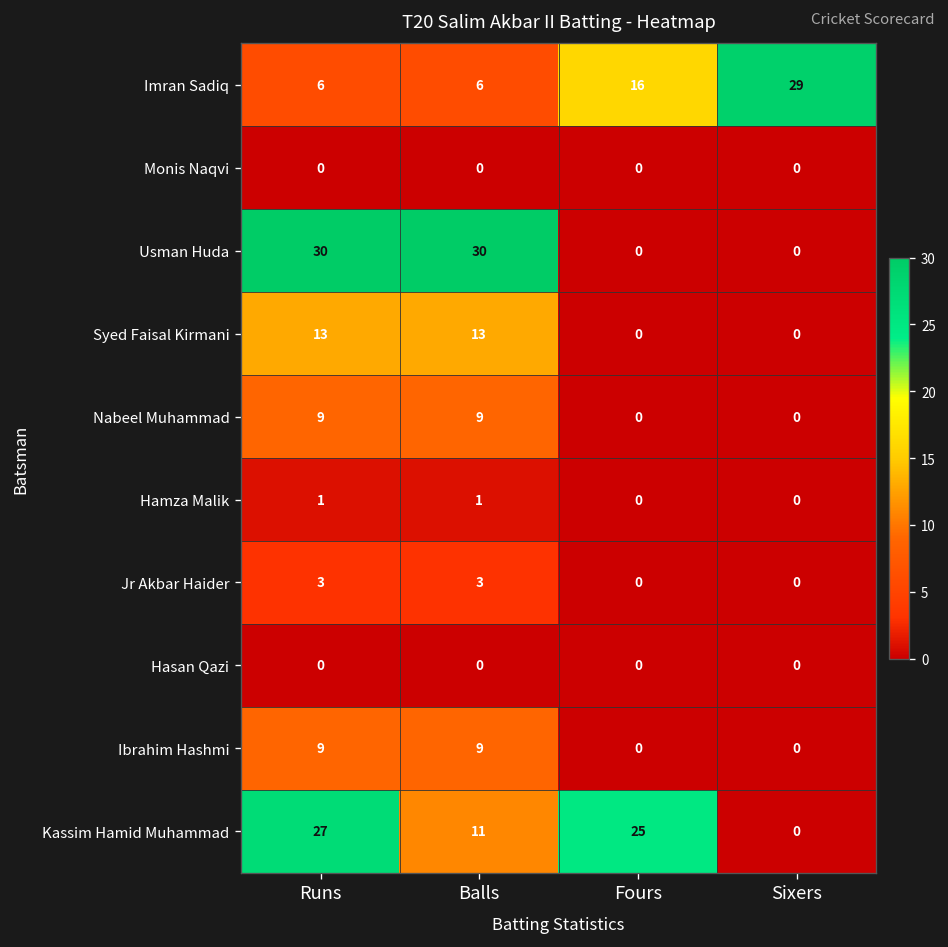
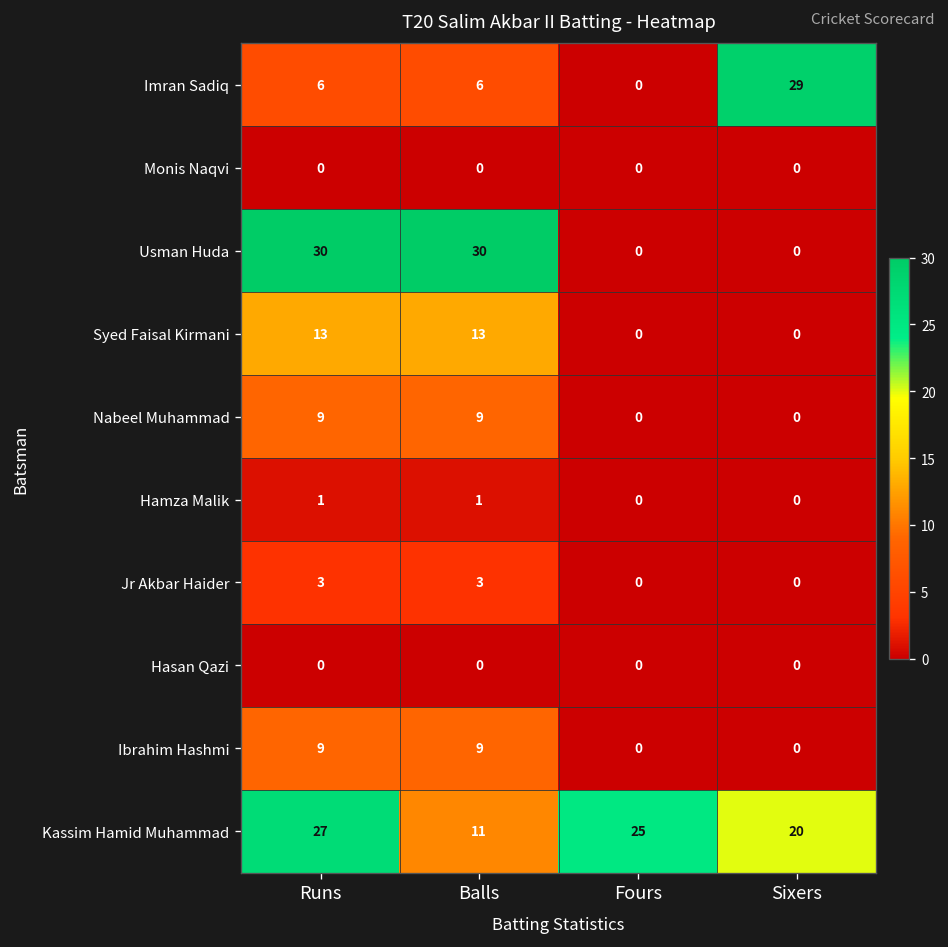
Imran Sadiq, Fours: 16 -> 0
Kassim Hamid Muhammad, Sixers: 0 -> 20
